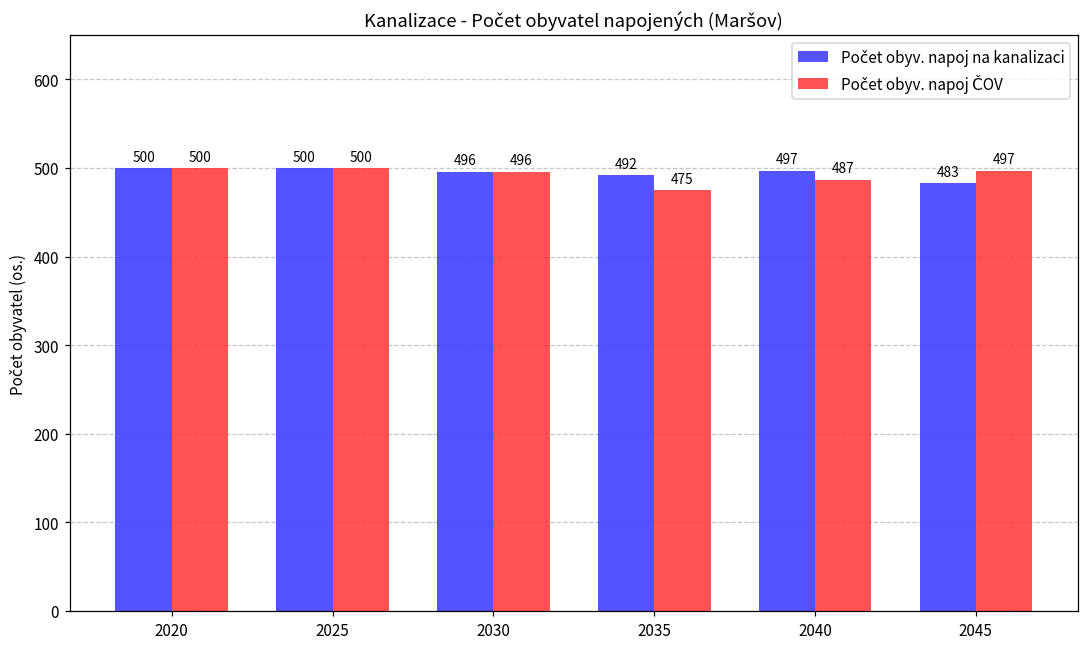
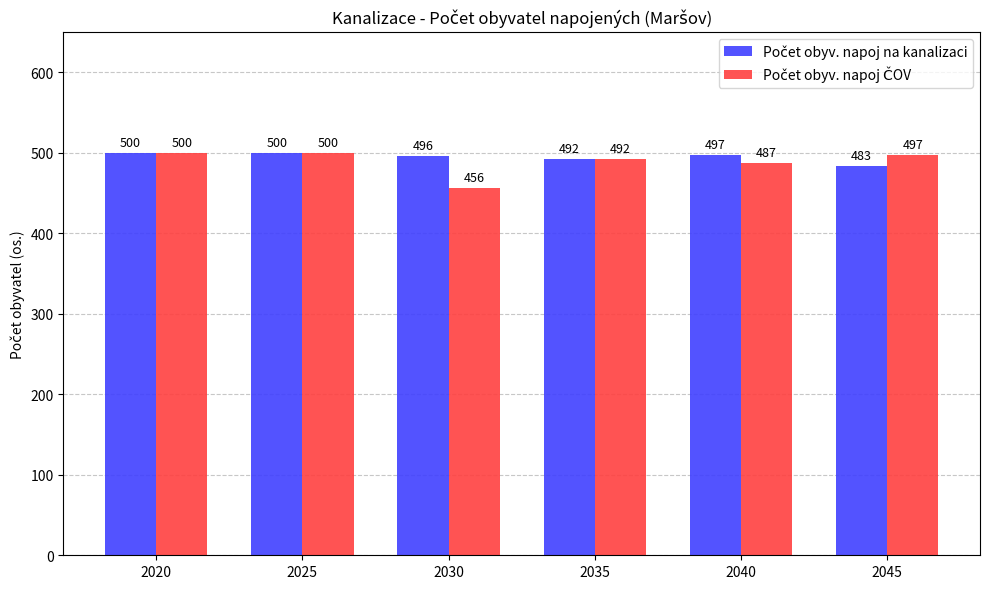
Počet obyv. napoj ČOV, 2030: 496 -> 456
Počet obyv. napoj ČOV, 2035: 475 -> 492
